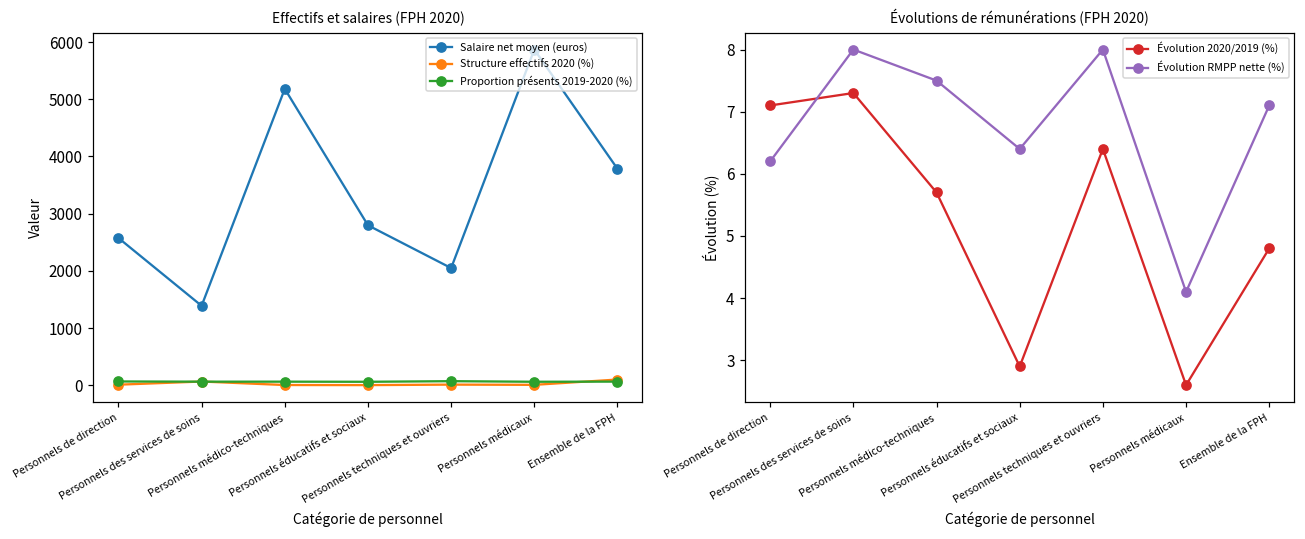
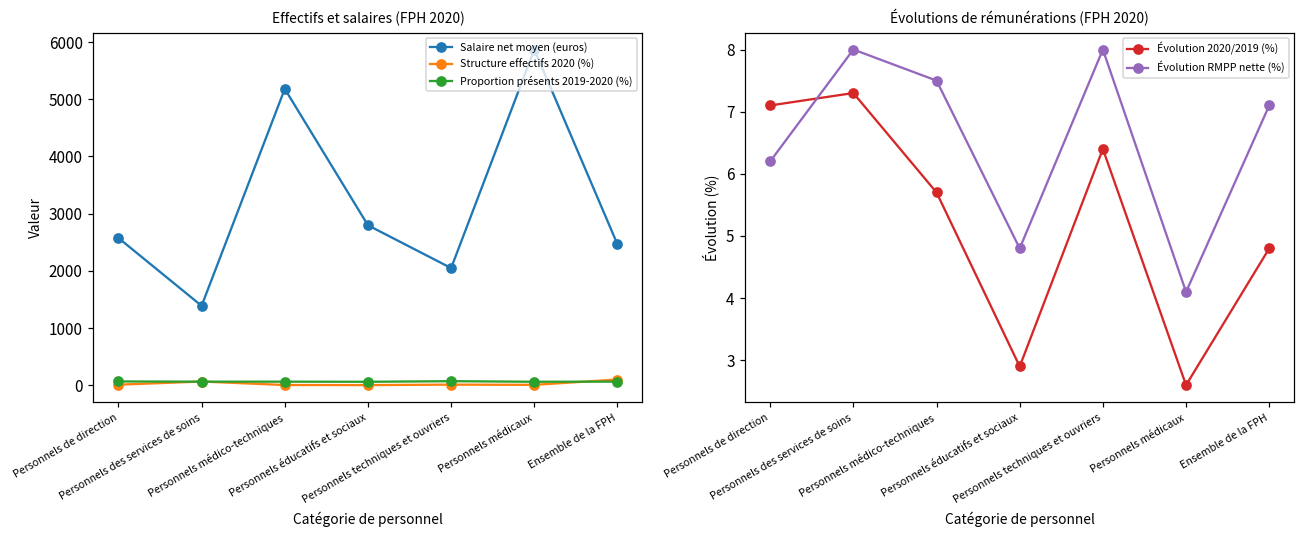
Effectifs et salaires (FPH 2020), Salaire net moyen (euros), Ensemble de la FPH: 3800 -> 2500
Évolutions de rémunérations (FPH 2020), Évolution RMPP nette (%), Personnels éducatifs et sociaux: 6.4 -> 4.8
